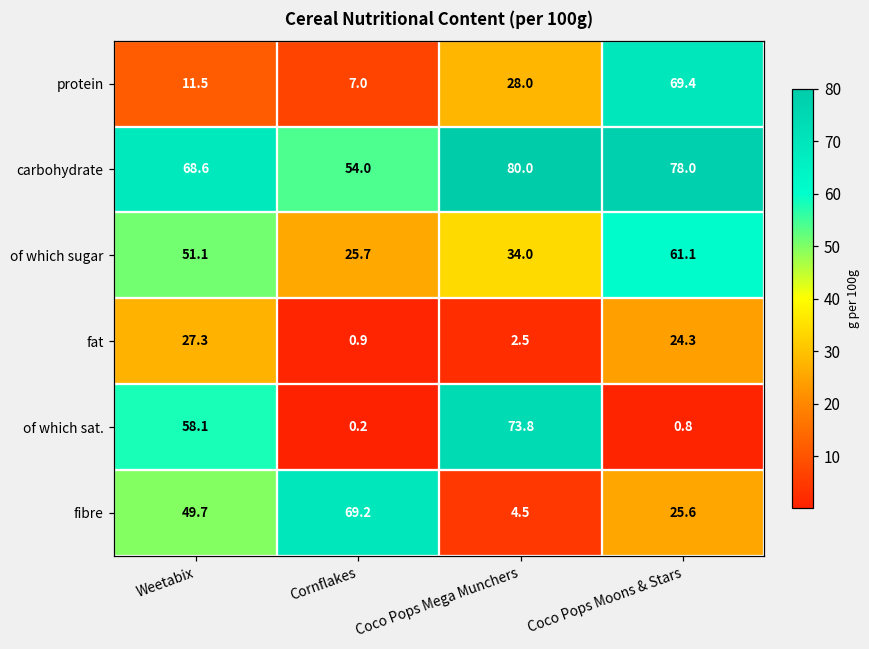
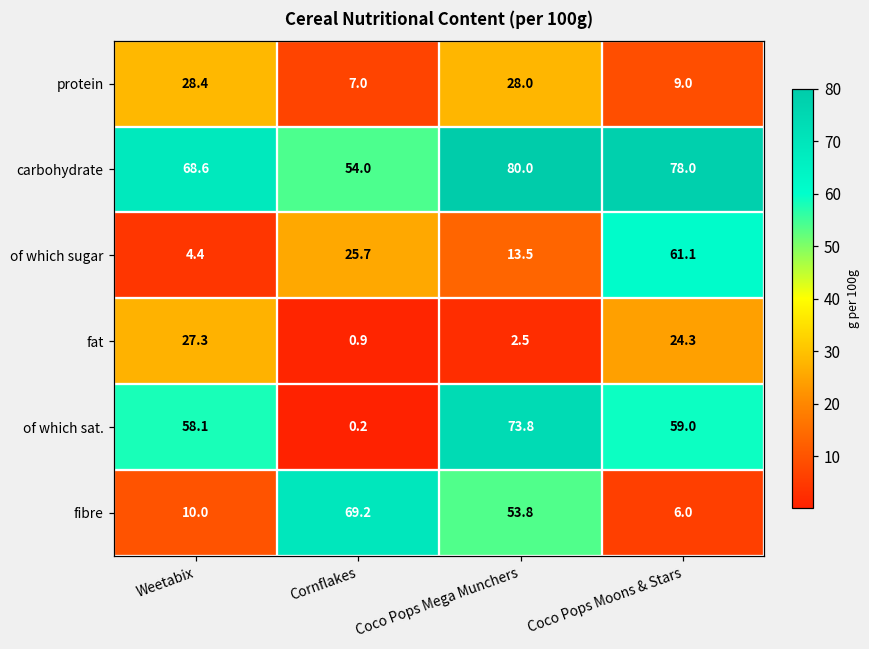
protein, Weetabix: 11.5 -> 28.4
protein, Coco Pops Moons & Stars: 69.4 -> 9.0
of which sugar, Weetabix: 51.1 -> 4.4
of which sugar, Coco Pops Mega Munchers: 34.0 -> 13.5
of which sat., Coco Pops Moons & Stars: 0.8 -> 59.0
fibre, Weetabix: 49.7 -> 10.0
fibre, Coco Pops Mega Munchers: 4.5 -> 53.8
fibre, Coco Pops Moons & Stars: 25.6 -> 6.0
